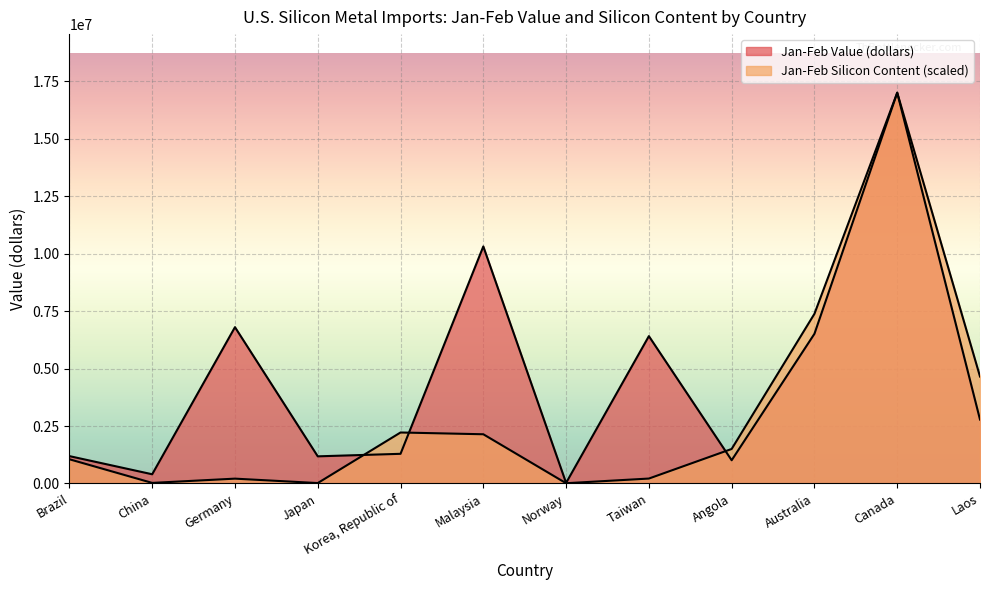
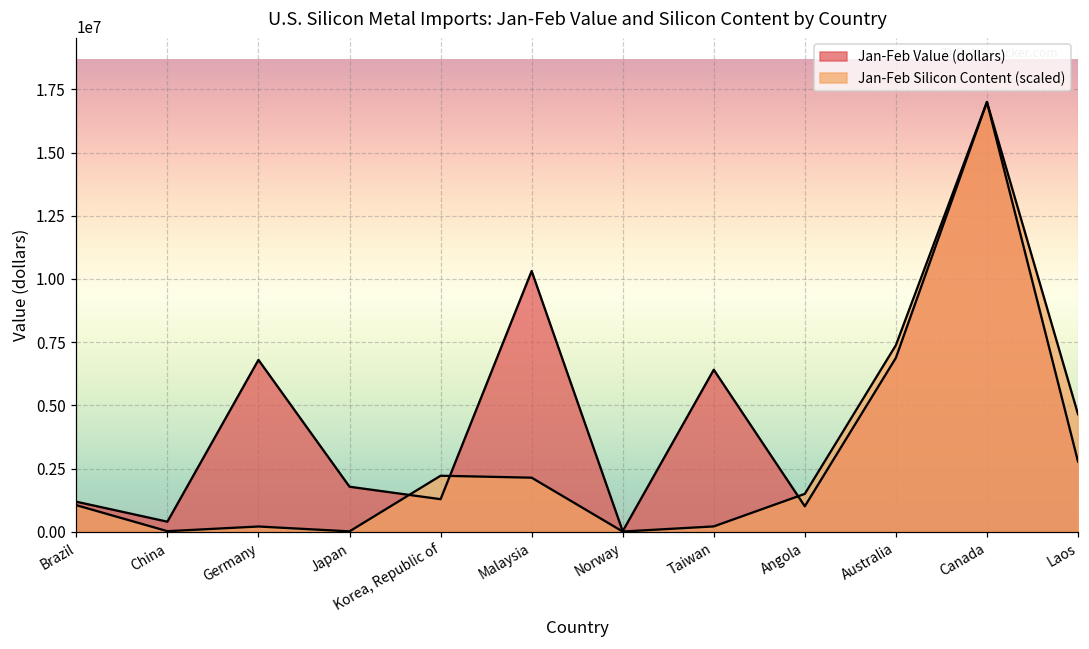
Jan-Feb Value (dollars), Japan: 1200000 -> 1800000
Jan-Feb Value (dollars), Australia: 6500000 -> 6900000
